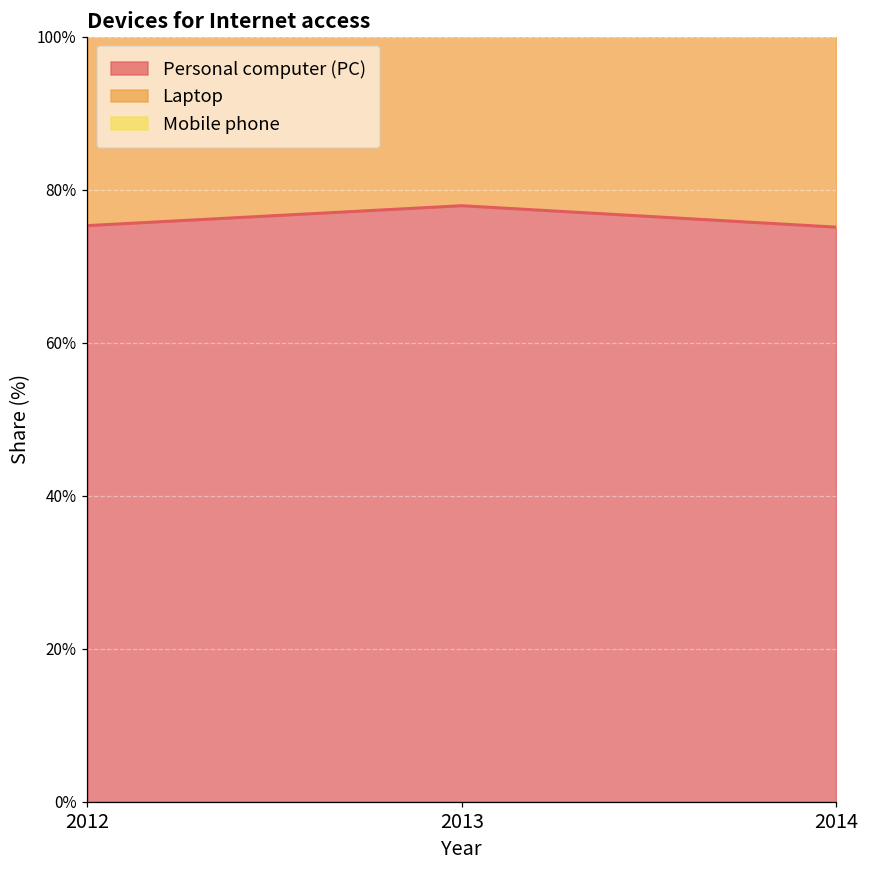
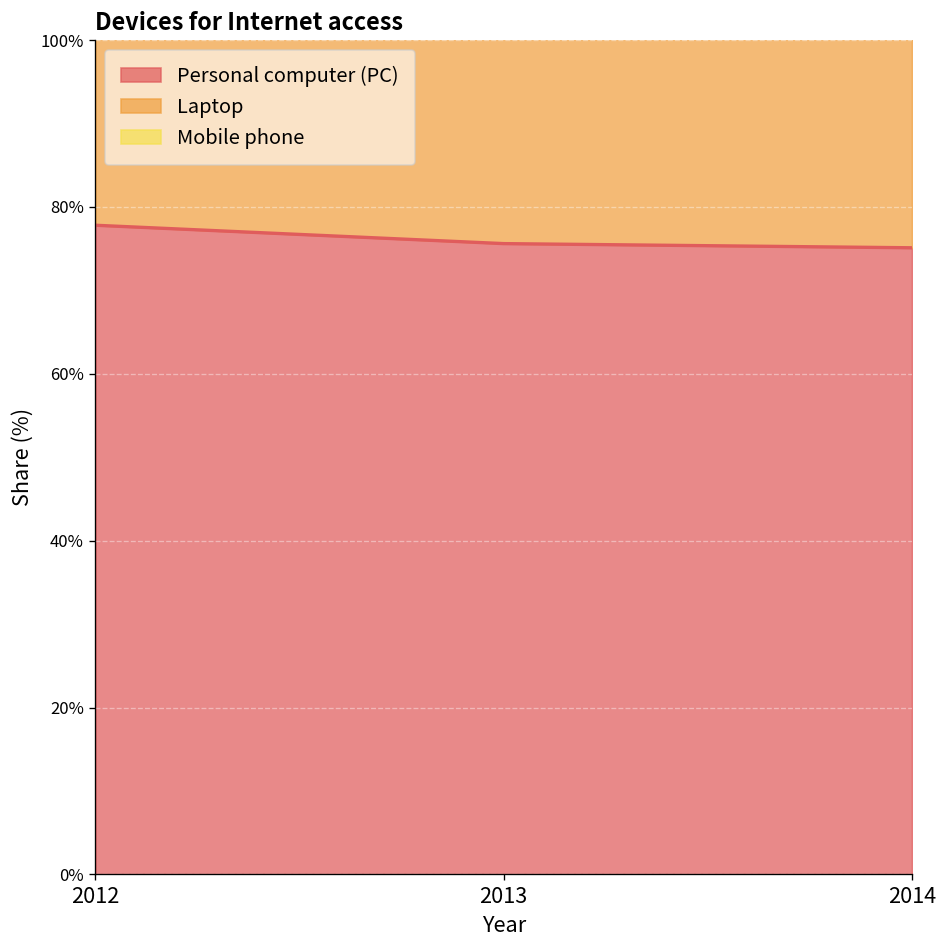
Personal computer (PC), 2012: 75% -> 78%
Personal computer (PC), 2013: 78% -> 76%
